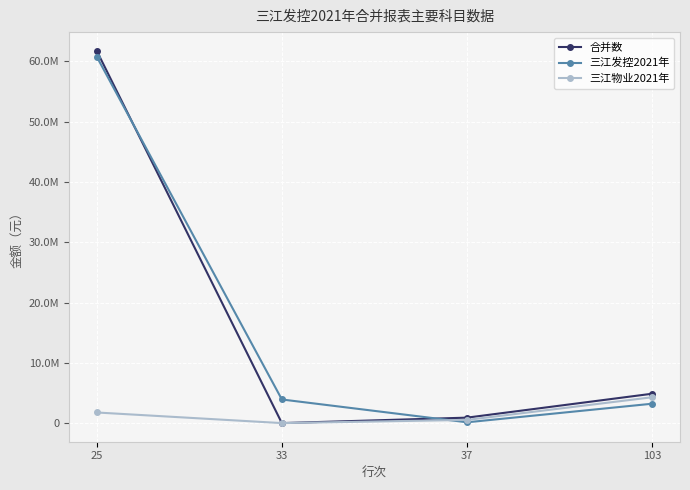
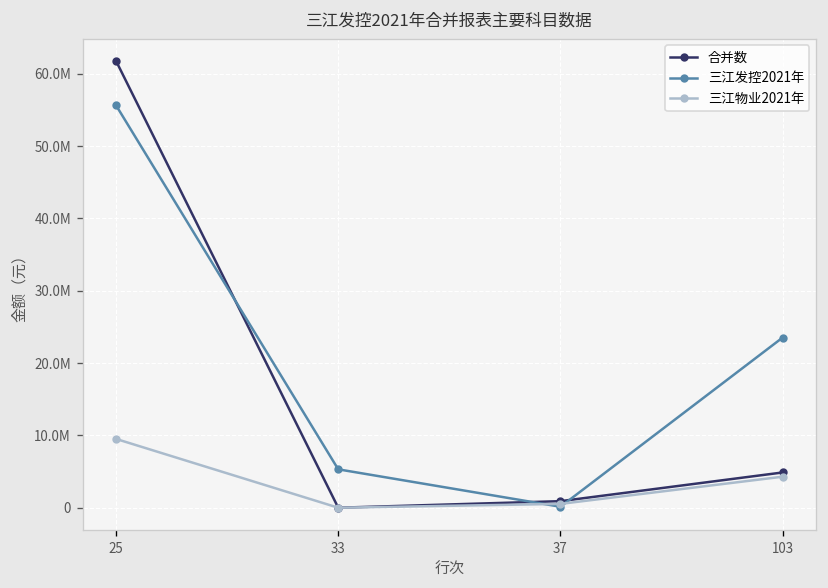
三江发控2021年, 25: 61000000 -> 56000000
三江物业2021年, 25: 2000000 -> 10000000
三江发控2021年, 33: 4000000 -> 5000000
三江发控2021年, 103: 3000000 -> 24000000
